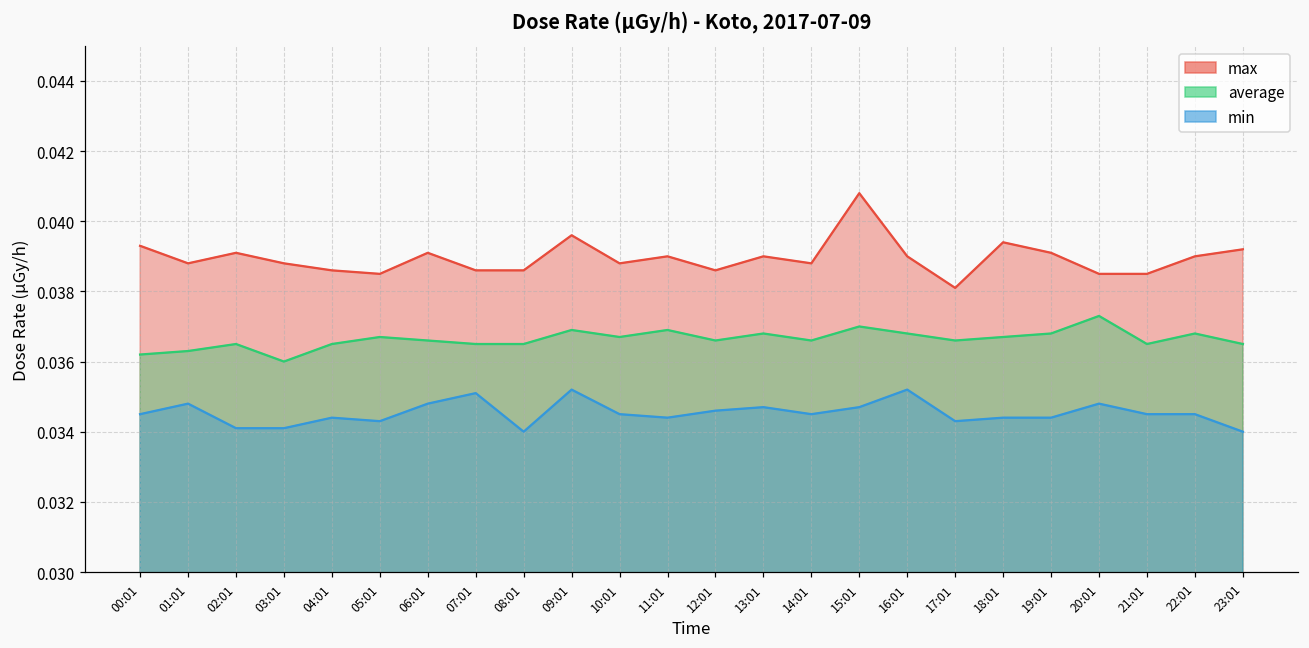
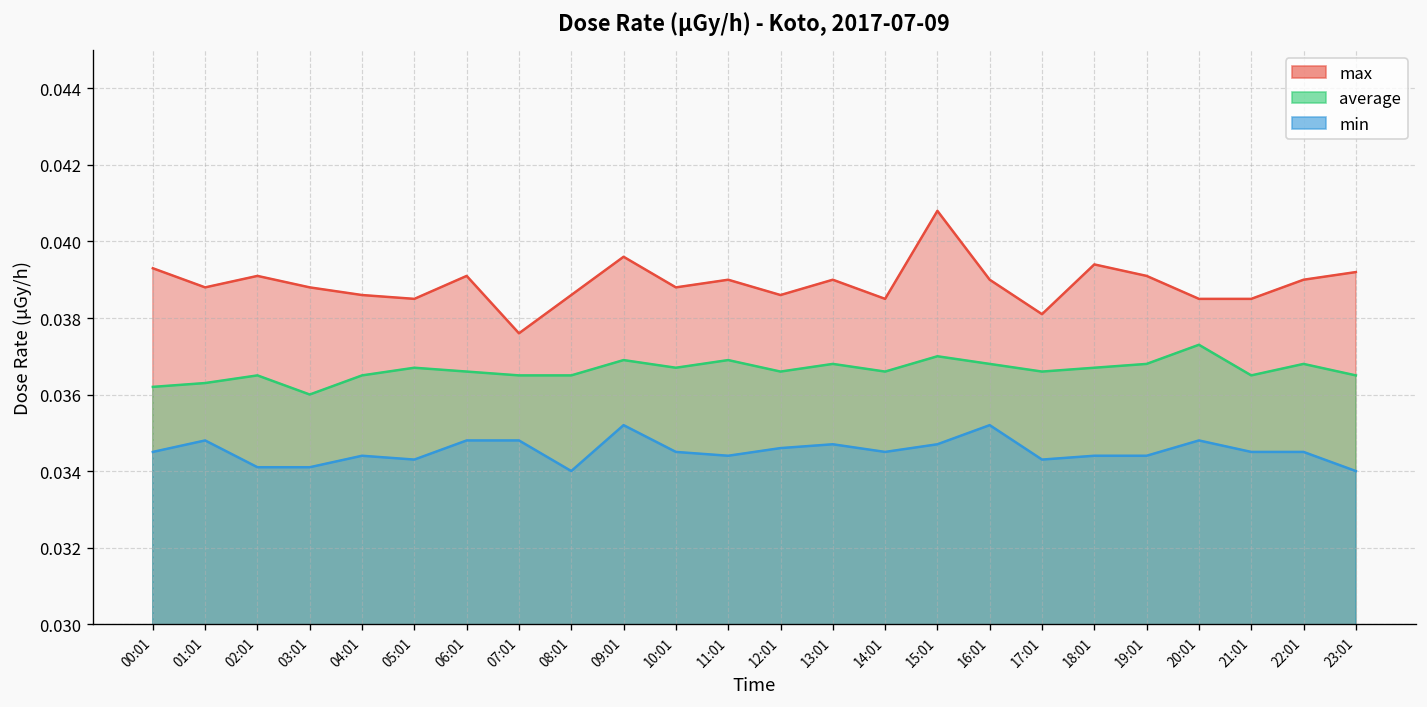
max, 07:01: 0.0386 -> 0.0376
min, 07:01: 0.0351 -> 0.0348
max, 14:01: 0.0388 -> 0.0385
